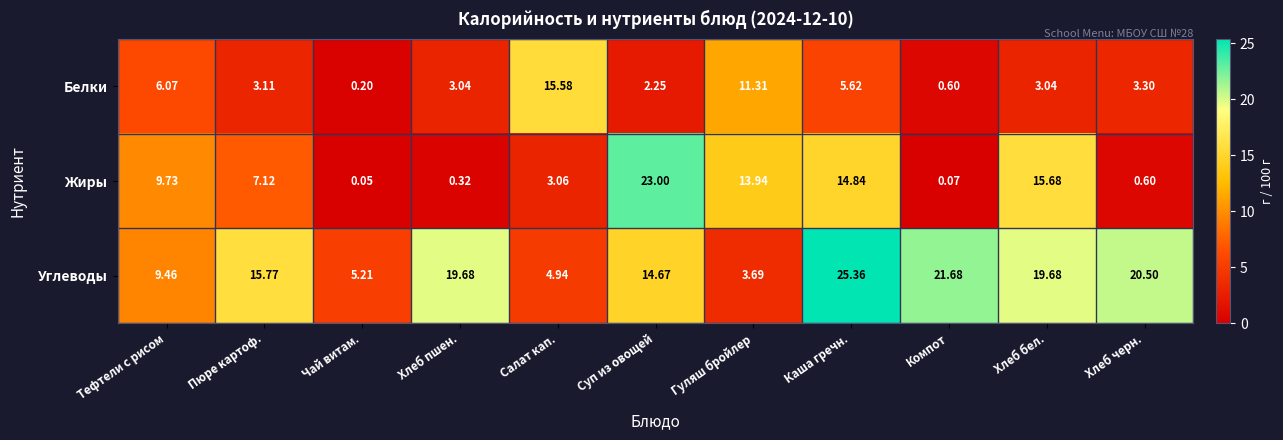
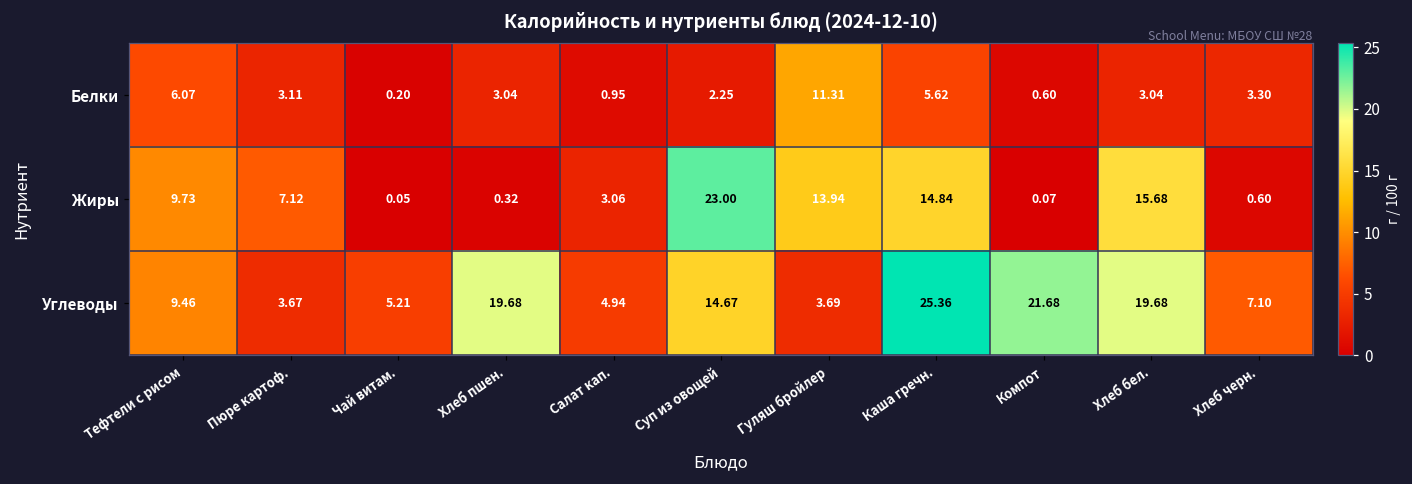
Белки, Салат кап.: 15.58 -> 0.95
Углеводы, Пюре картоф.: 15.77 -> 3.67
Углеводы, Хлеб черн.: 20.50 -> 7.10
